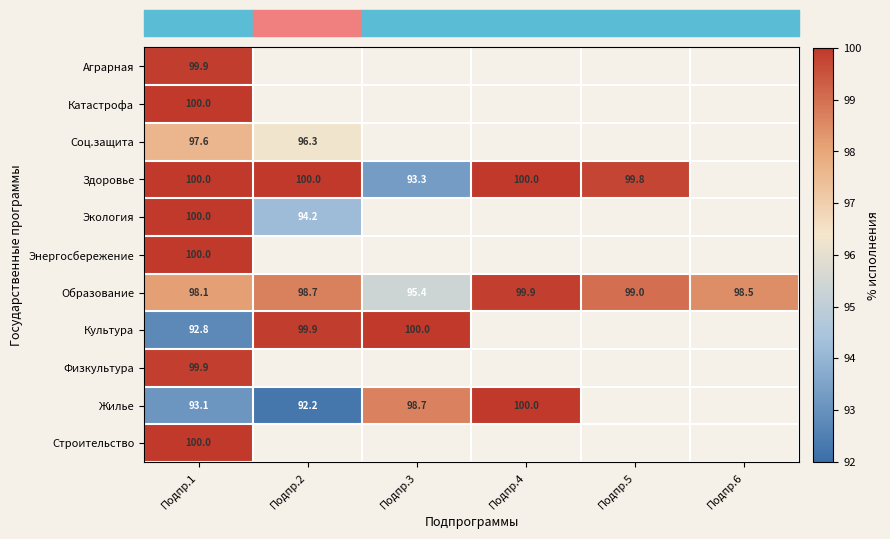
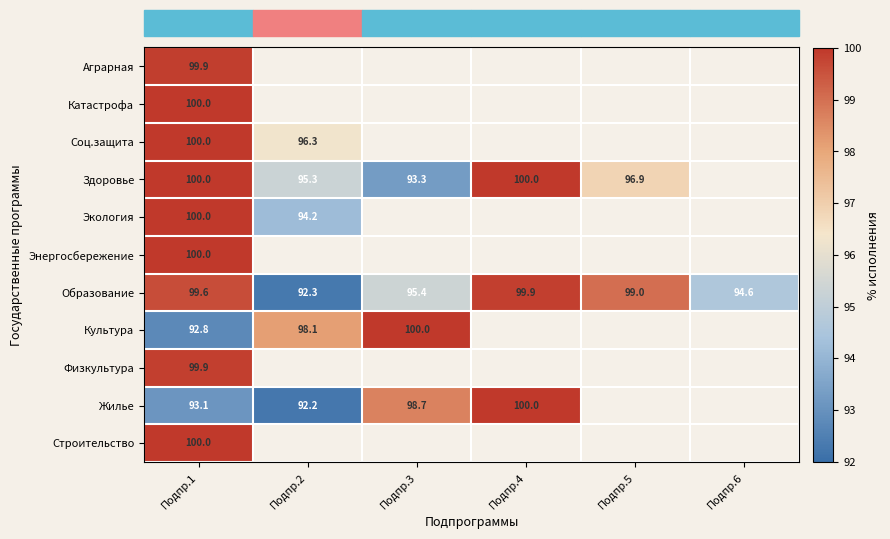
Соц.защита, Подпр.1: 97.6 -> 100.0
Здоровье, Подпр.2: 100.0 -> 95.3
Здоровье, Подпр.5: 99.8 -> 96.9
Образование, Подпр.1: 98.1 -> 99.6
Образование, Подпр.2: 98.7 -> 92.3
Образование, Подпр.6: 98.5 -> 94.6
Культура, Подпр.2: 99.9 -> 98.1
